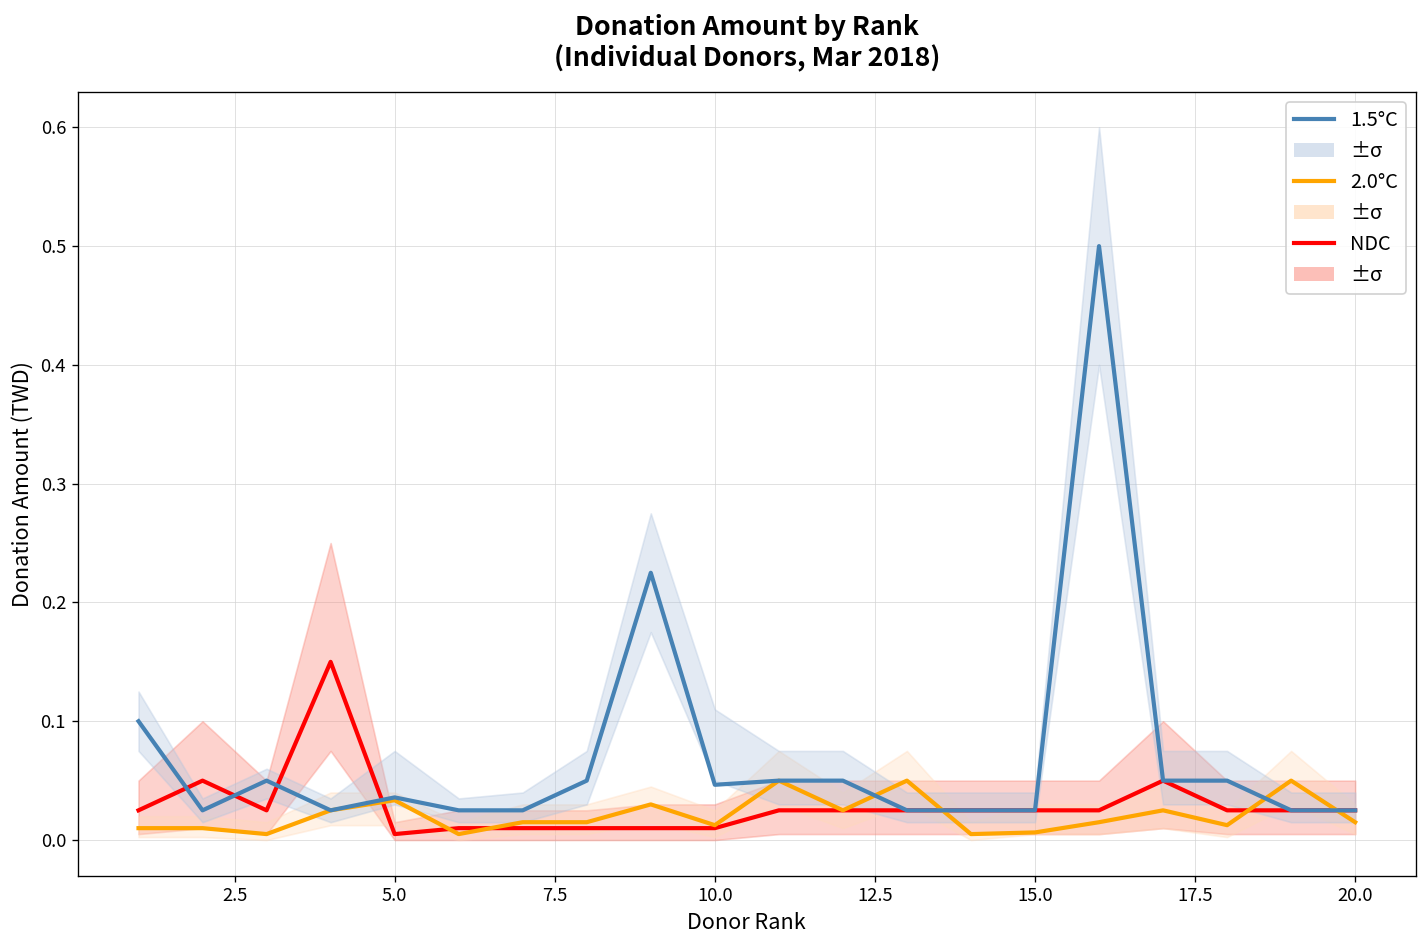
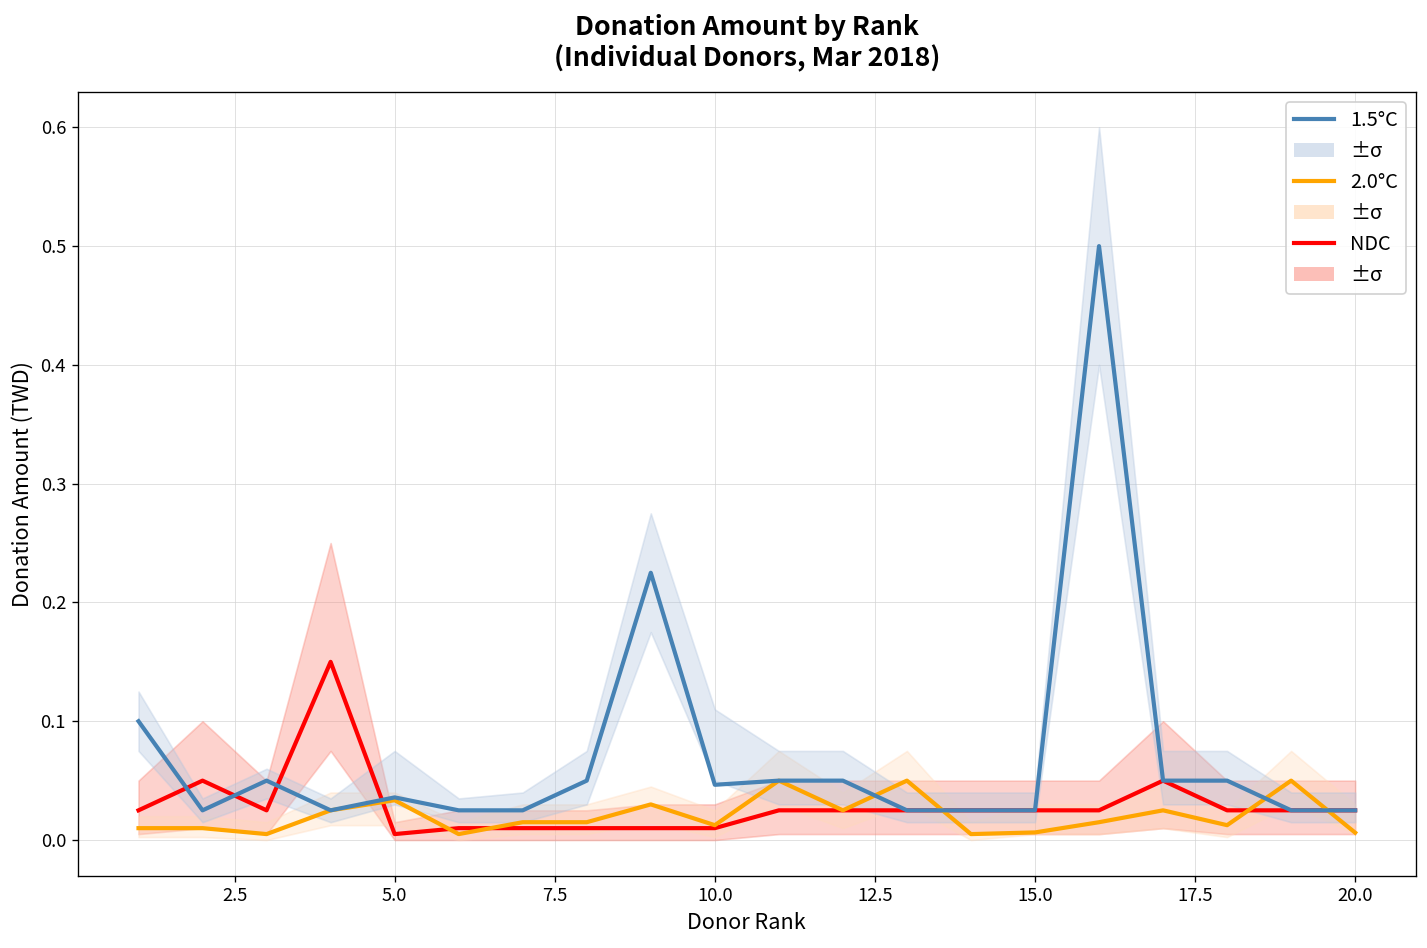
2.0°C, 20.0: 0.02 -> 0.01
